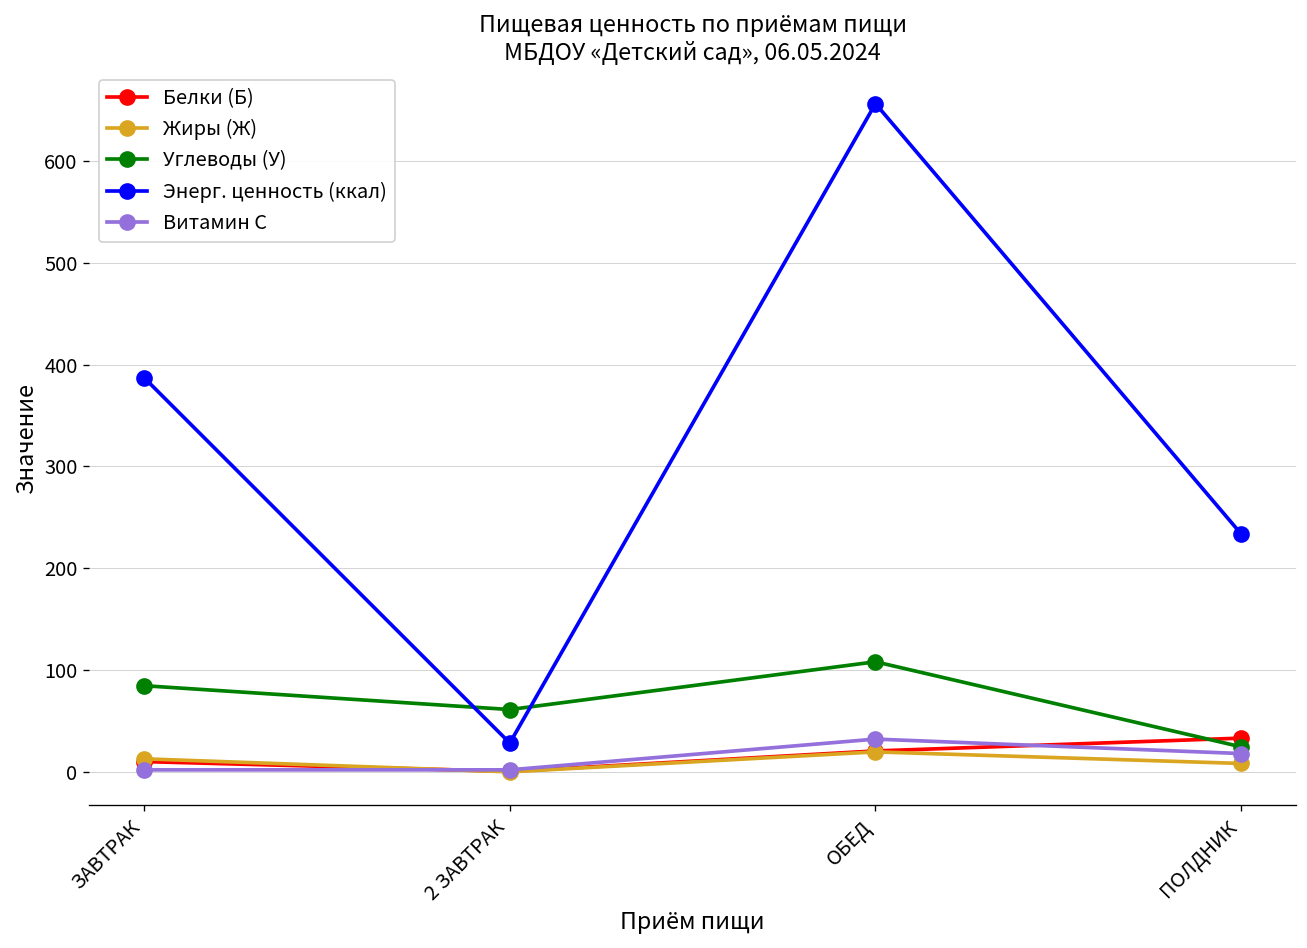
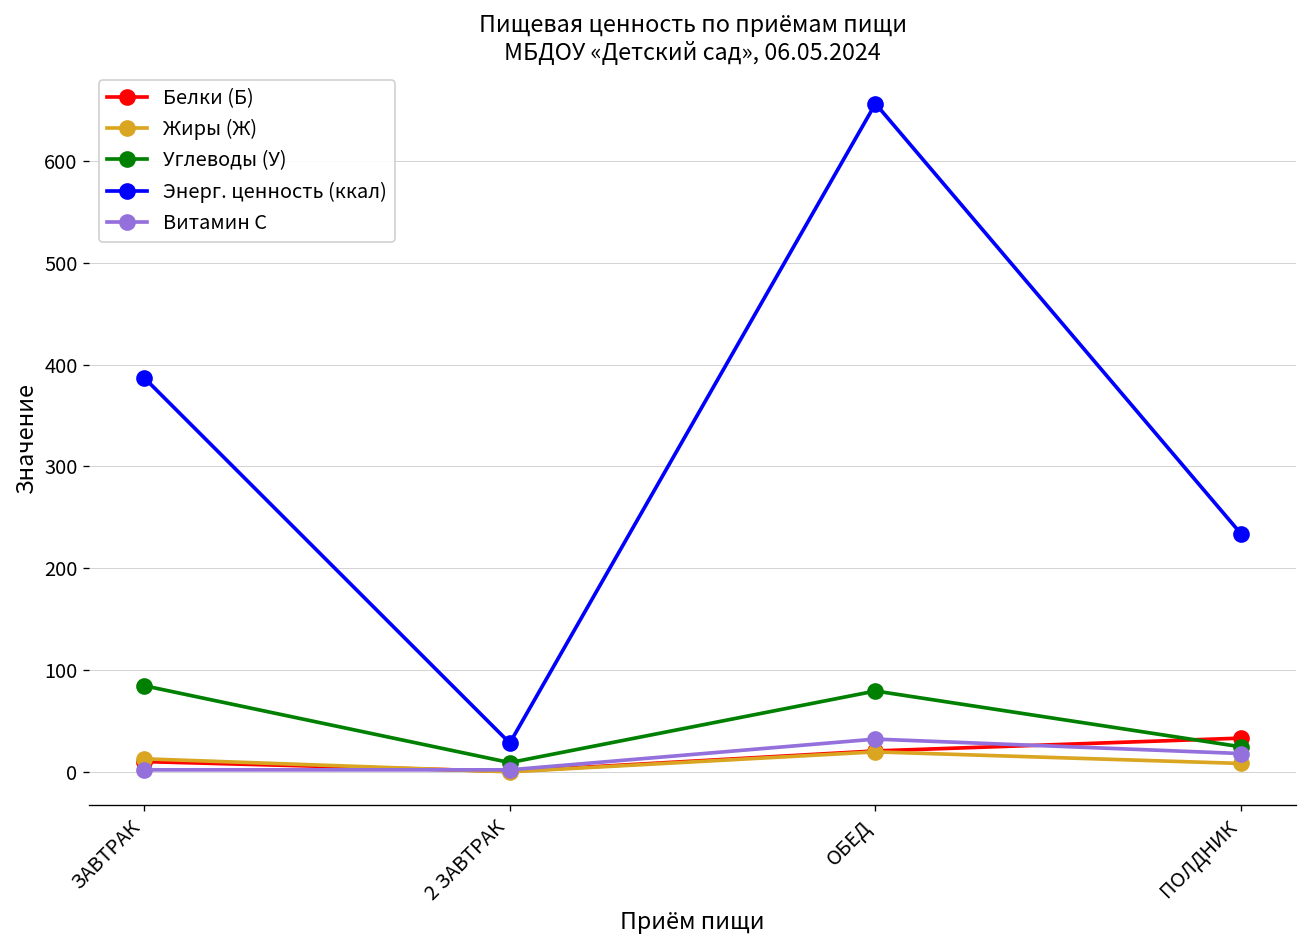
Углеводы (У), 2 ЗАВТРАК: 60 -> 10
Углеводы (У), ОБЕД: 110 -> 80
